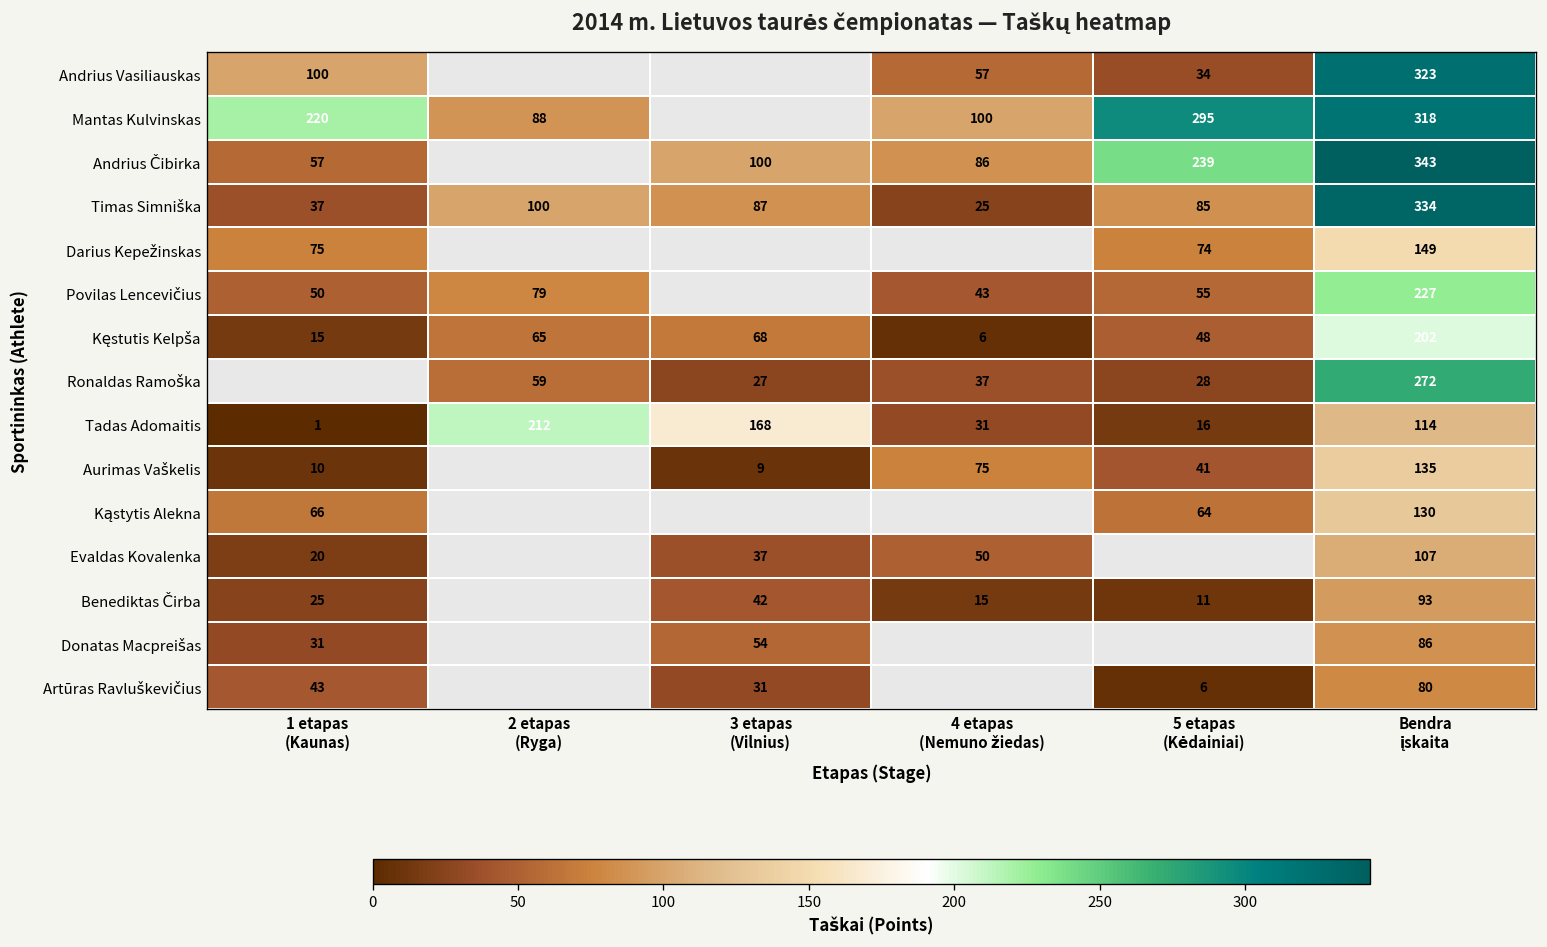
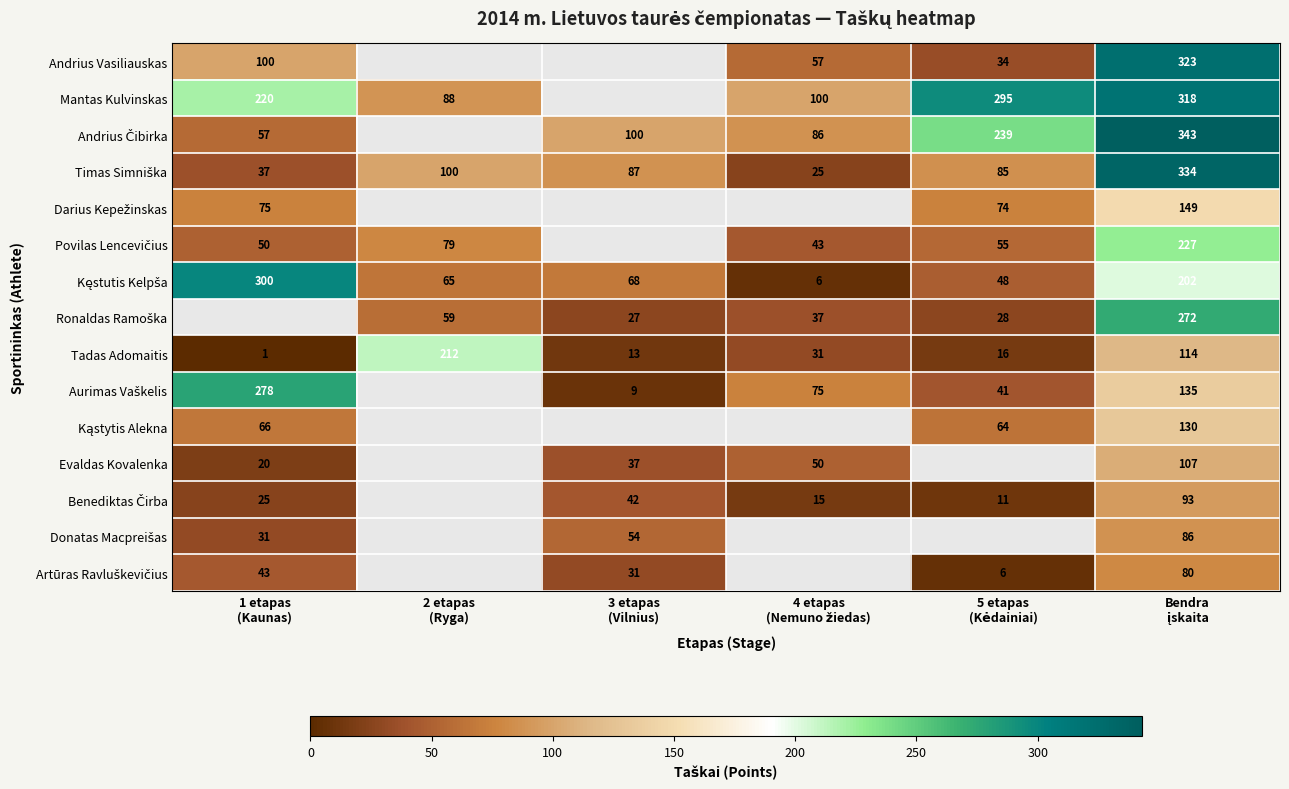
Kęstutis Kelpša, 1 etapas (Kaunas): 15 -> 300
Tadas Adomaitis, 3 etapas (Vilnius): 168 -> 13
Aurimas Vaškelis, 1 etapas (Kaunas): 10 -> 278
